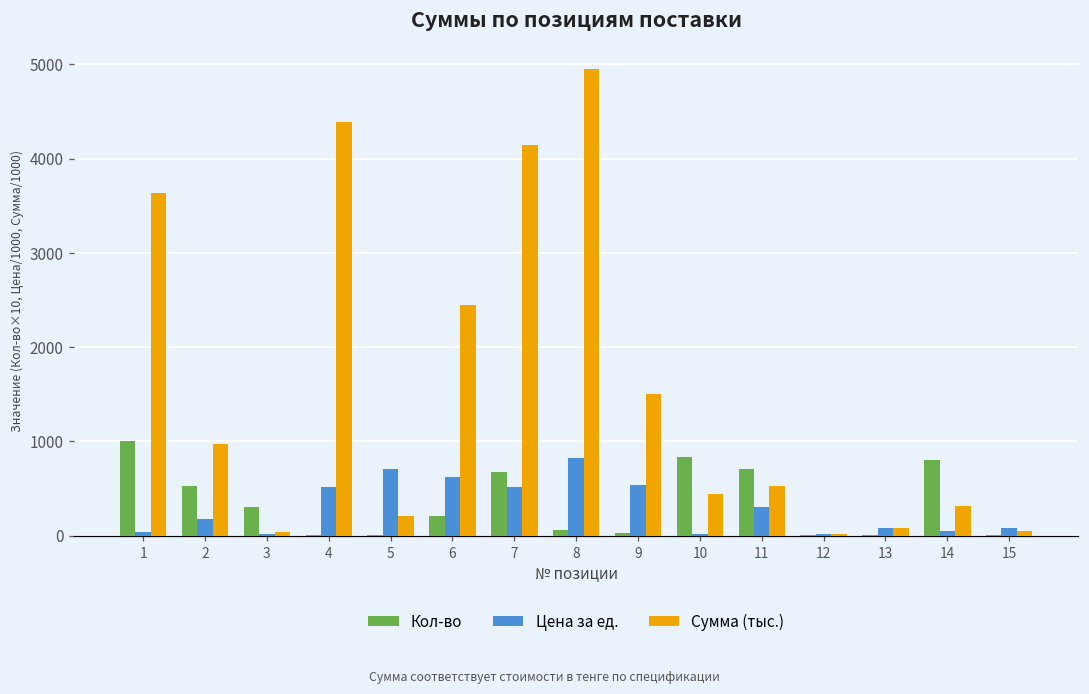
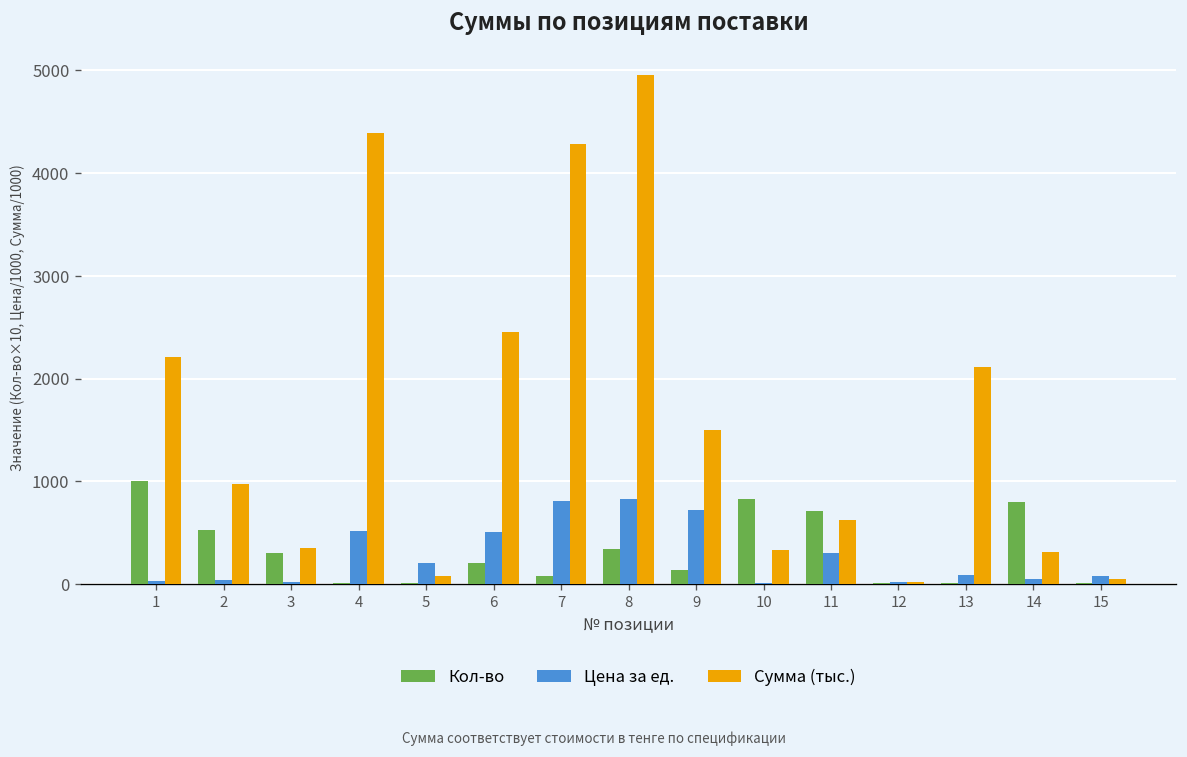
Сумма (тыс.), 1: 3600 -> 2200
Цена за ед., 2: 200 -> 0
Сумма (тыс.), 3: 0 -> 400
Цена за ед., 5: 700 -> 200
Сумма (тыс.), 5: 200 -> 100
Цена за ед., 6: 600 -> 500
Кол-во, 7: 700 -> 100
Цена за ед., 7: 500 -> 800
Сумма (тыс.), 7: 4100 -> 4300
Кол-во, 8: 100 -> 300
Кол-во, 9: 0 -> 100
Цена за ед., 9: 500 -> 700
Сумма (тыс.), 10: 400 -> 300
Сумма (тыс.), 11: 500 -> 600
Сумма (тыс.), 13: 100 -> 2100
